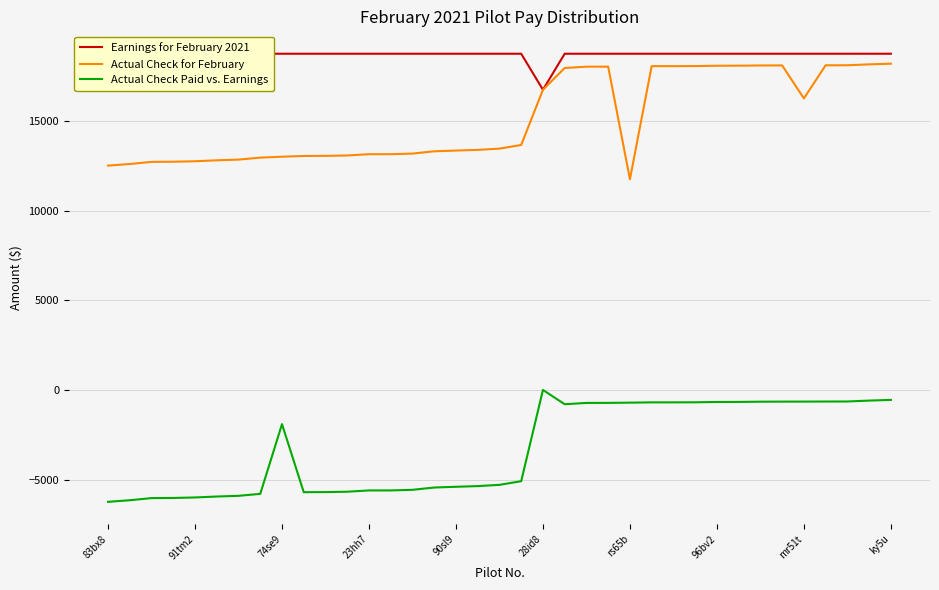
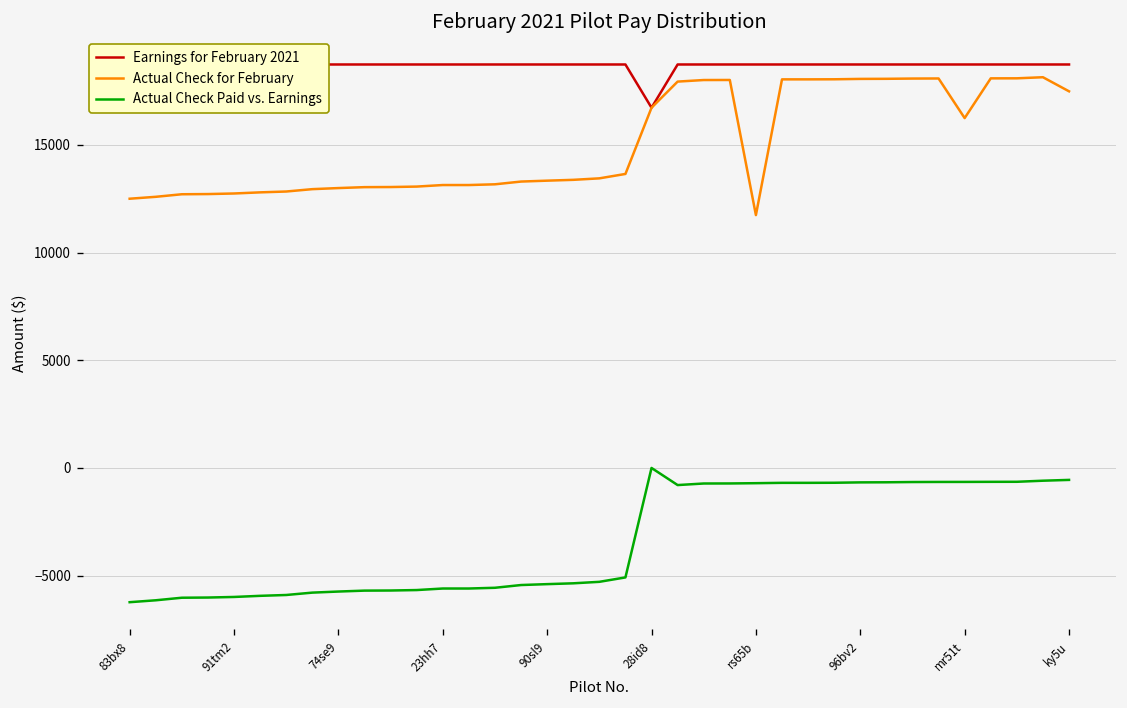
Actual Check Paid vs. Earnings, 74se9: -1900 -> -5700
Actual Check for February, ky5u: 18200 -> 17500
